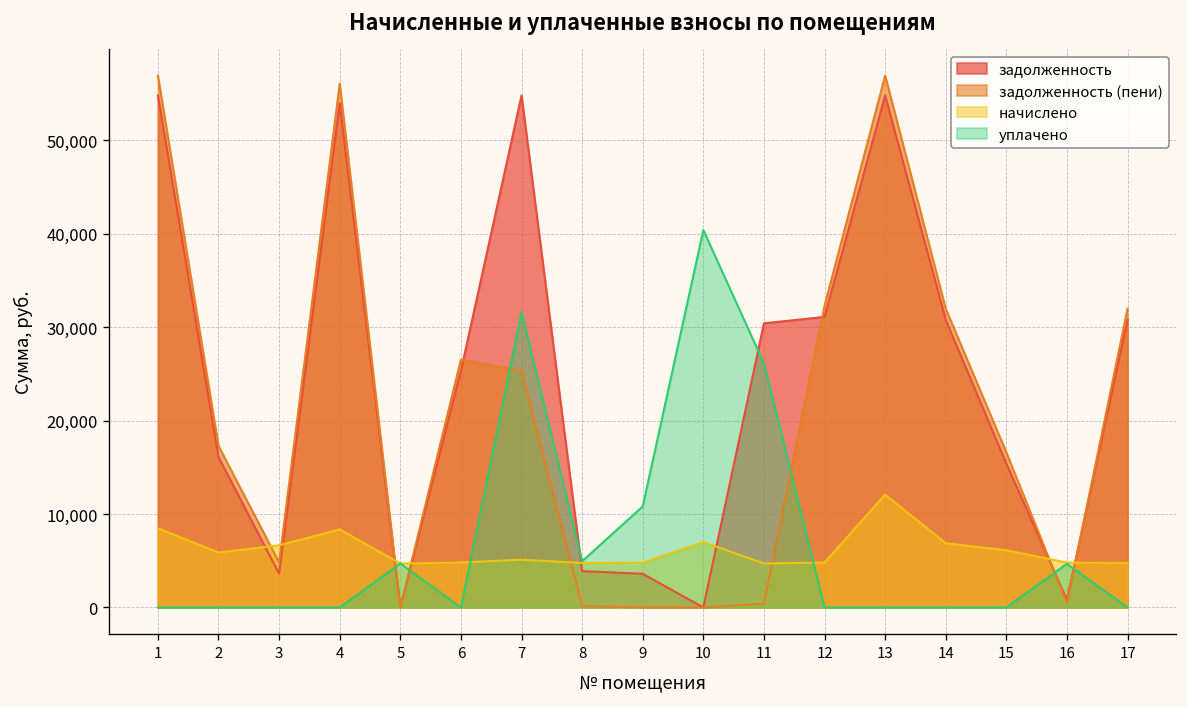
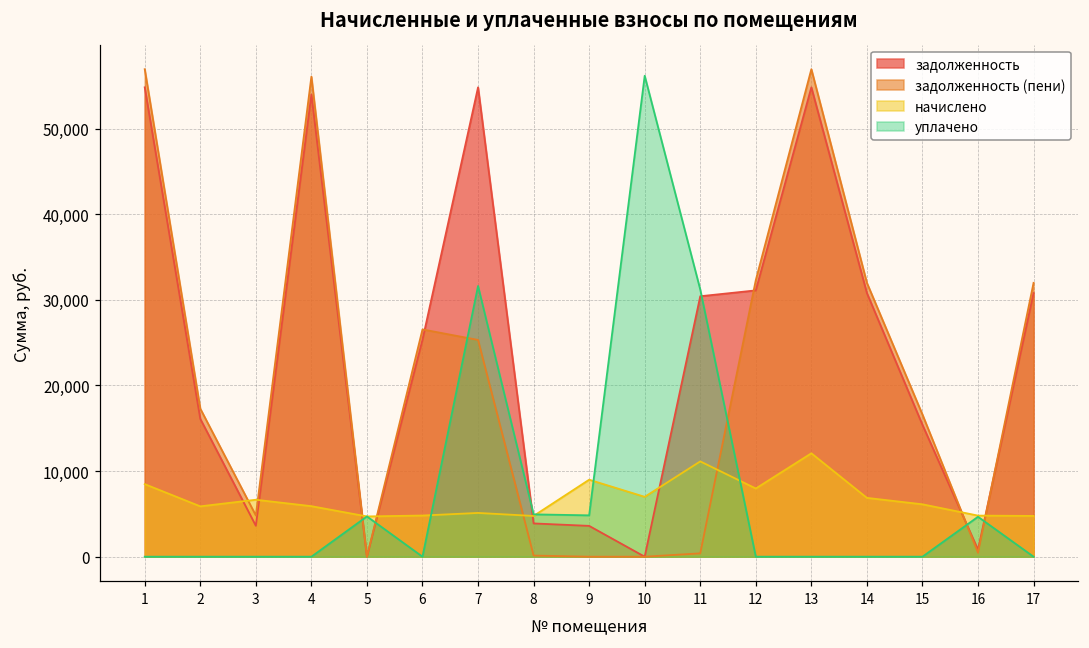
начислено, 4: 8,000 -> 6,000
начислено, 9: 5,000 -> 9,000
уплачено, 9: 11,000 -> 5,000
уплачено, 10: 40,000 -> 56,000
начислено, 11: 5,000 -> 11,000
уплачено, 11: 26,000 -> 31,000
начислено, 12: 5,000 -> 8,000
